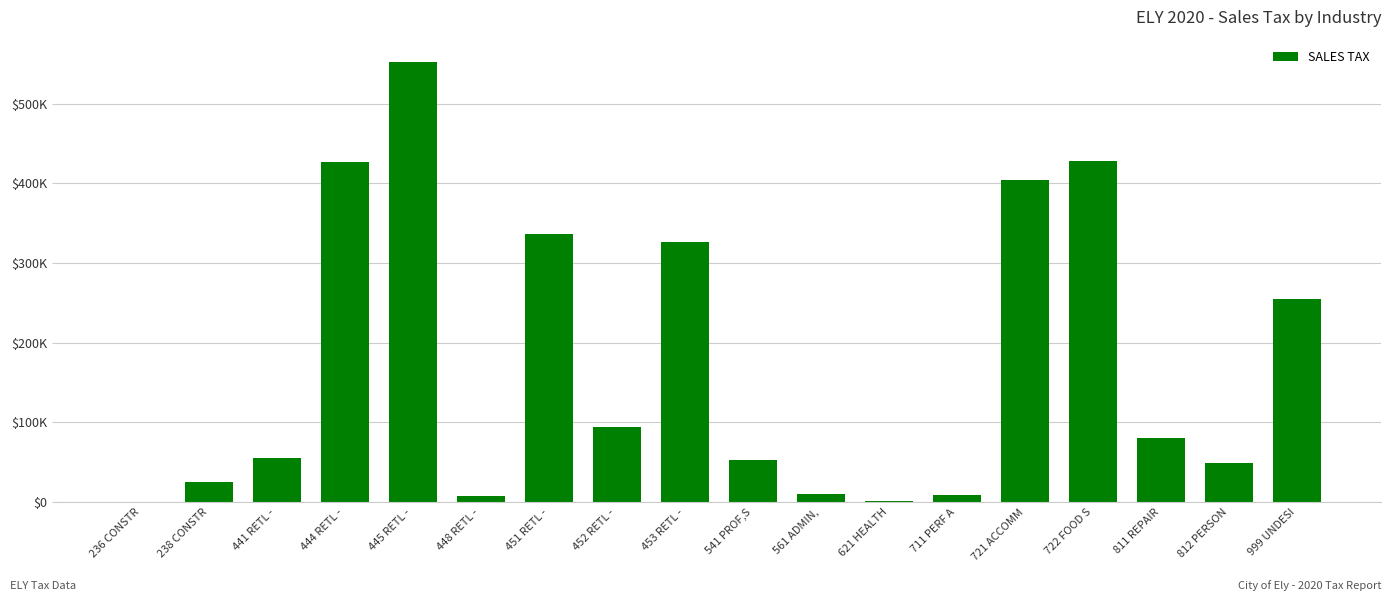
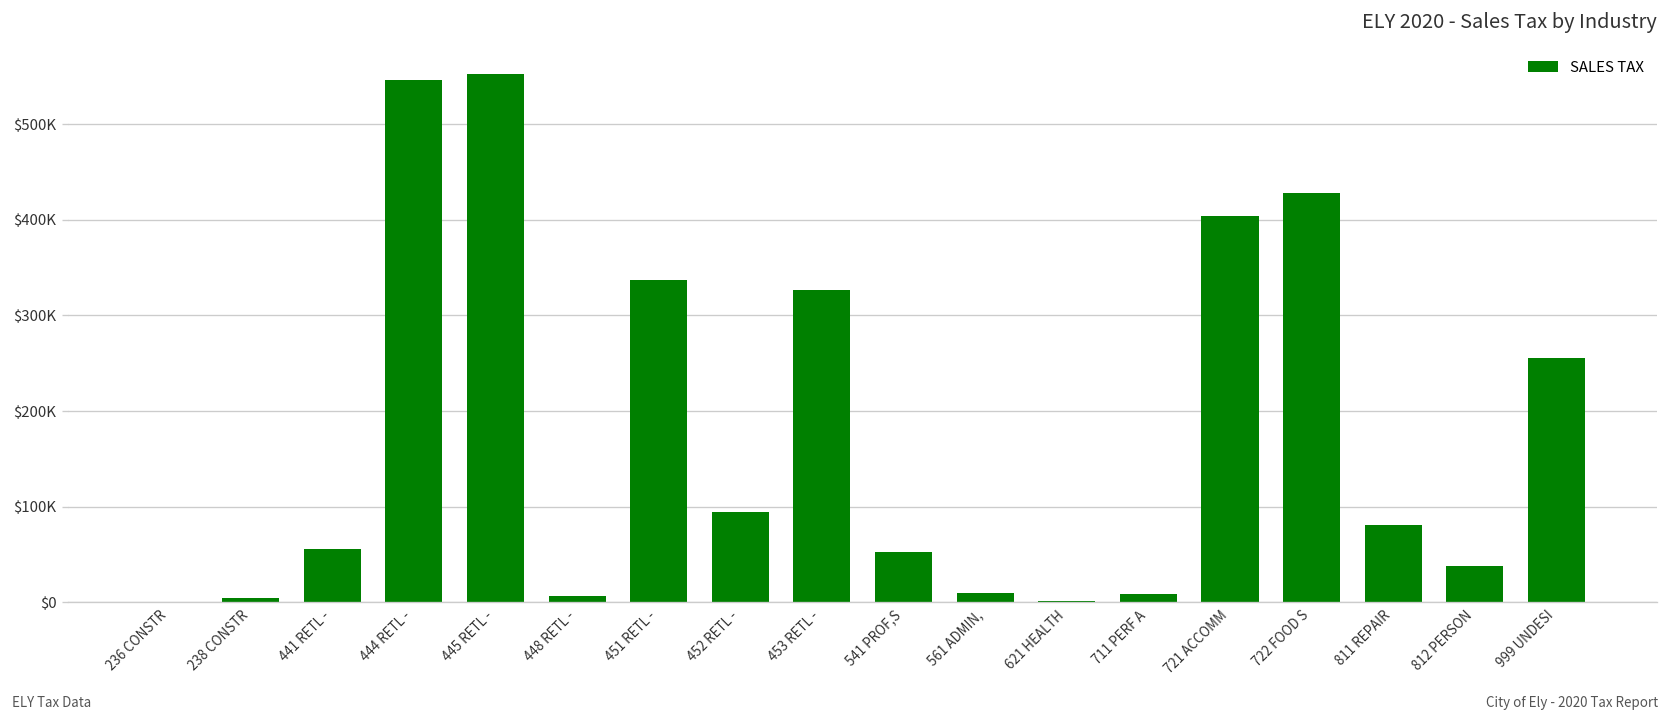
238 CONSTR: $30000 -> $0
444 RETL -: $430000 -> $550000
812 PERSON: $50000 -> $40000
